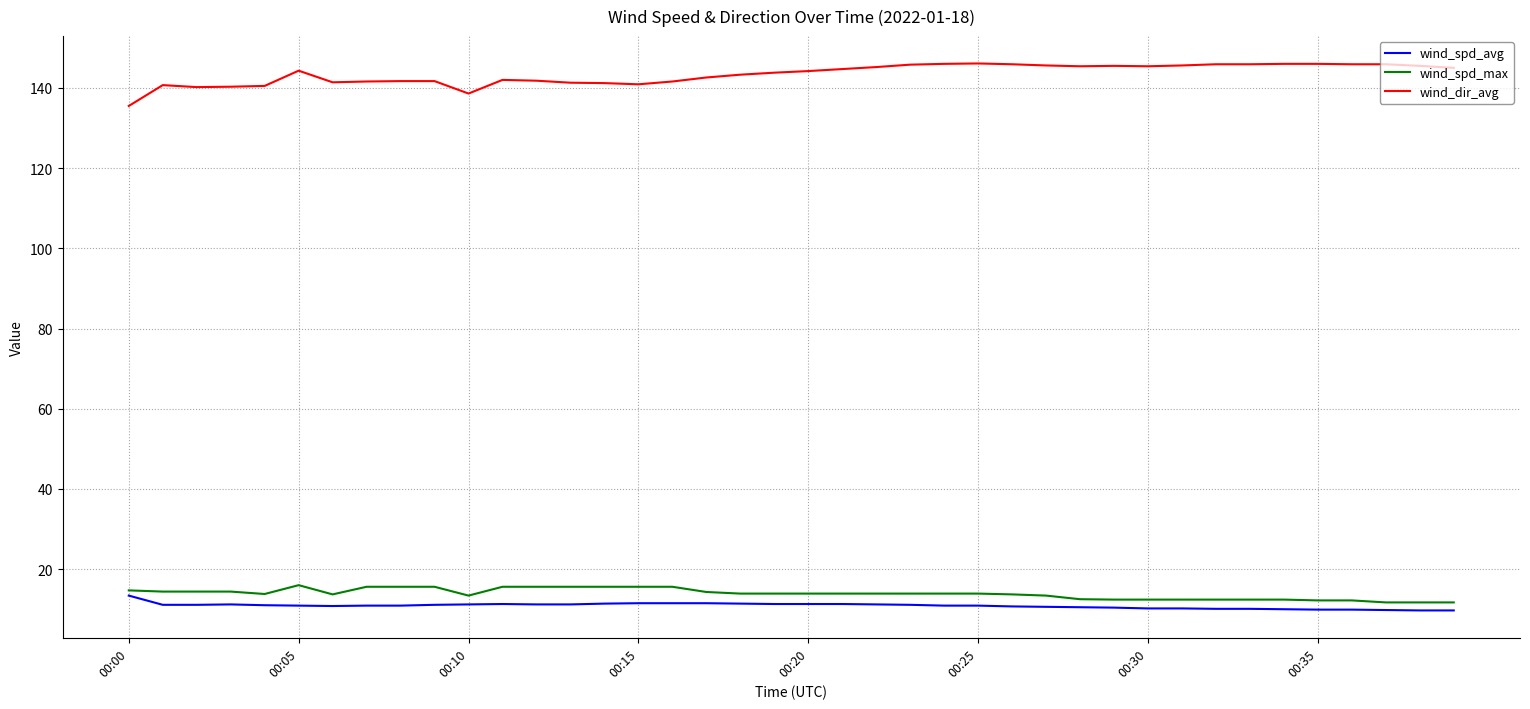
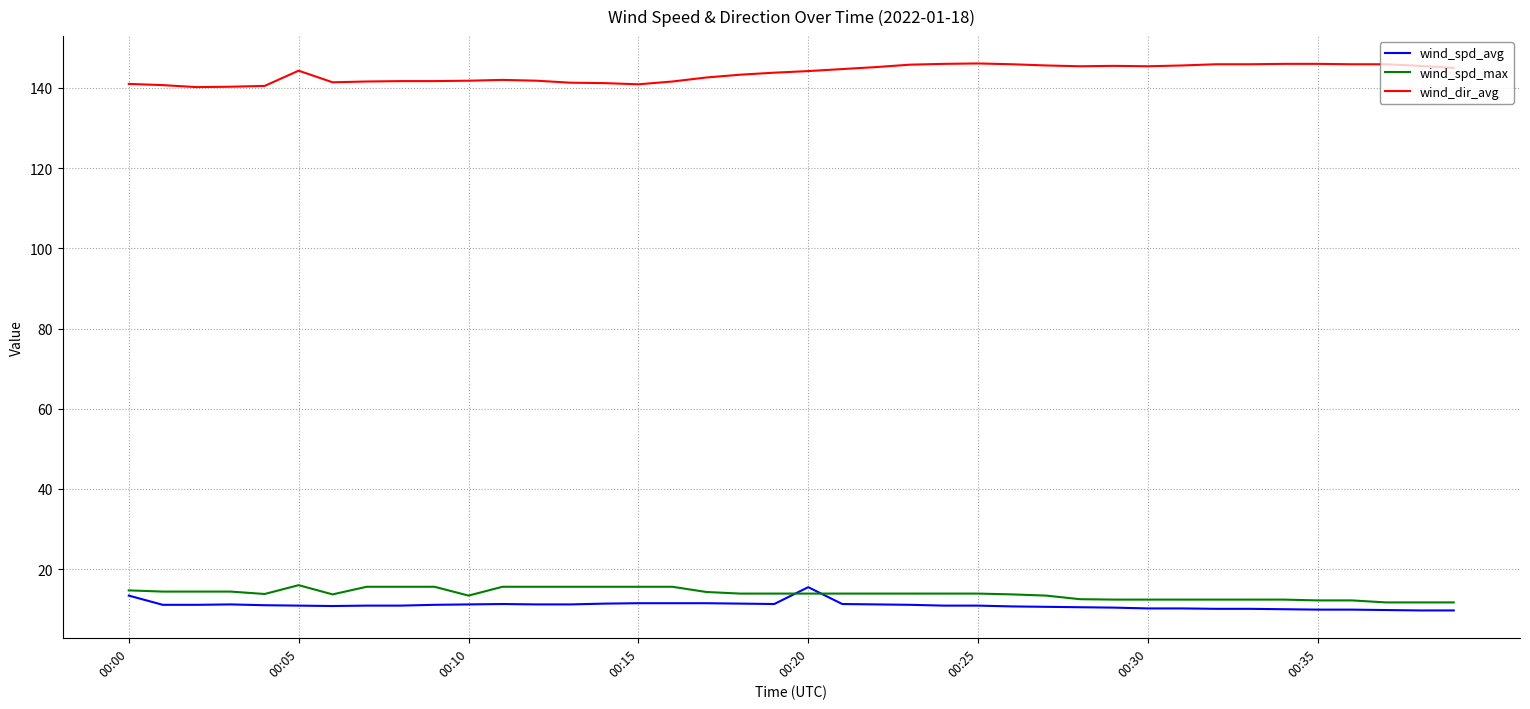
wind_dir_avg, 00:00: 136 -> 141
wind_dir_avg, 00:10: 139 -> 142
wind_spd_avg, 00:20: 11 -> 16
